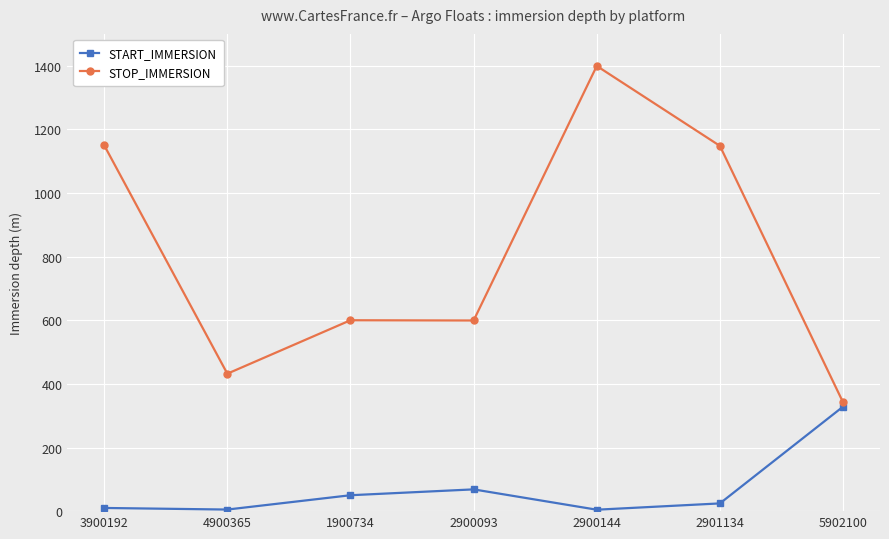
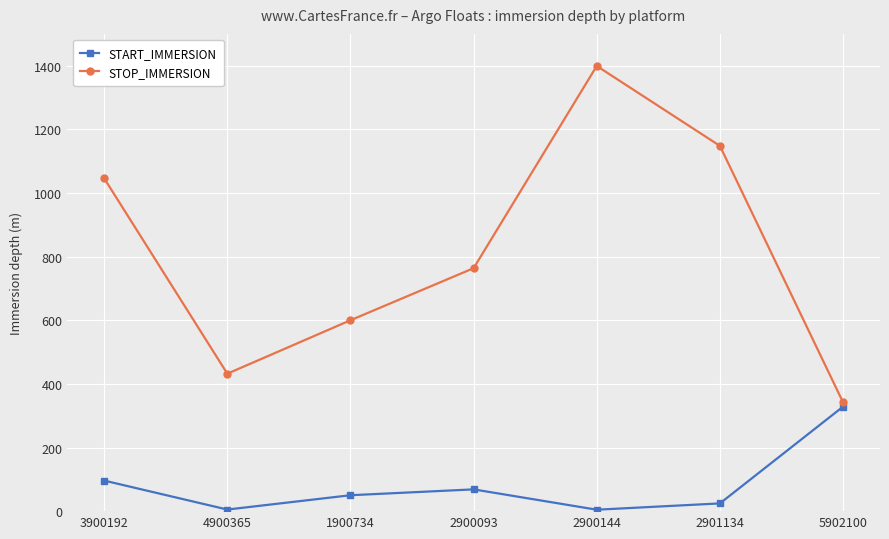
START_IMMERSION, 3900192: 10 -> 100
STOP_IMMERSION, 3900192: 1150 -> 1050
STOP_IMMERSION, 2900093: 600 -> 760
